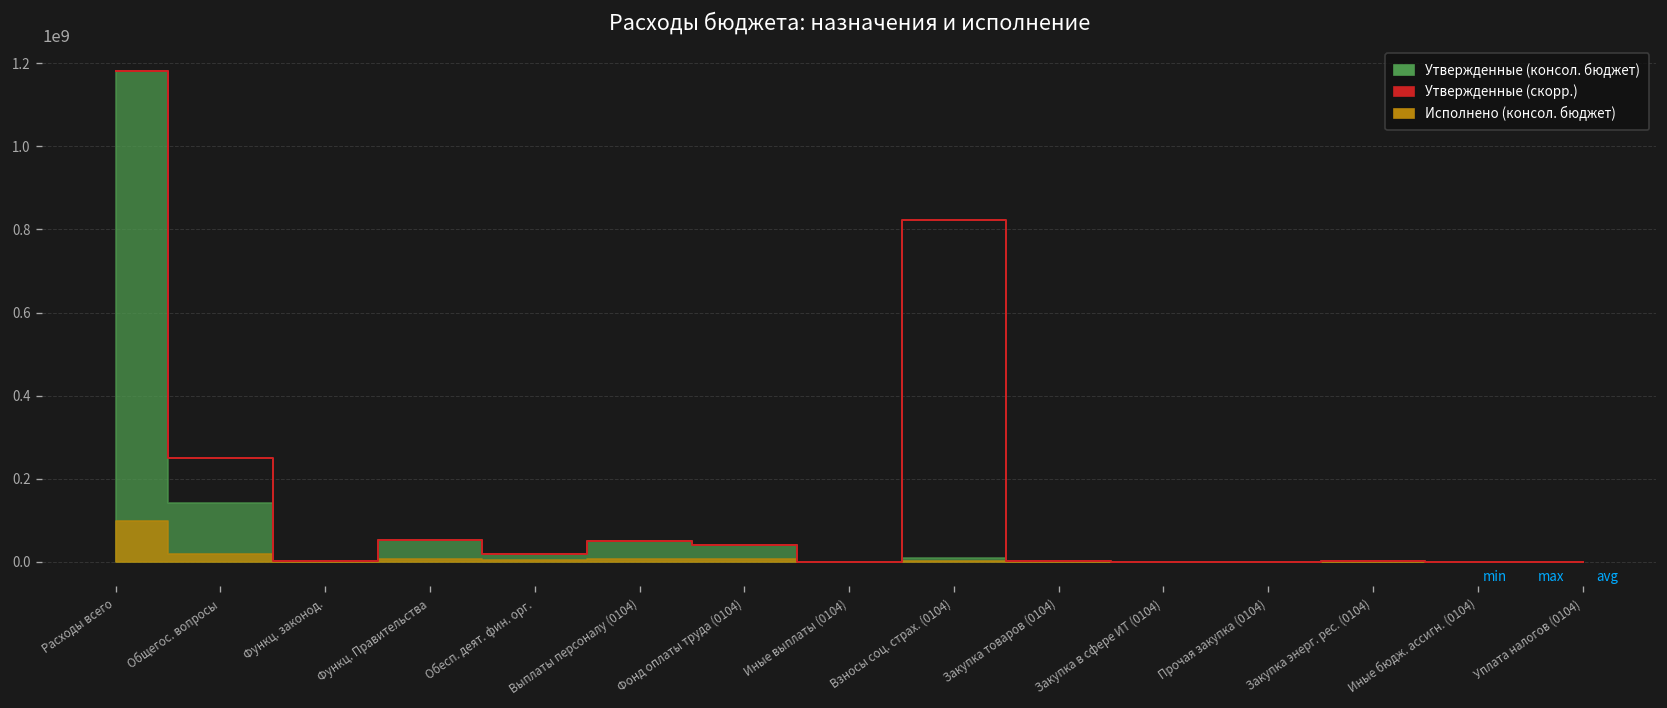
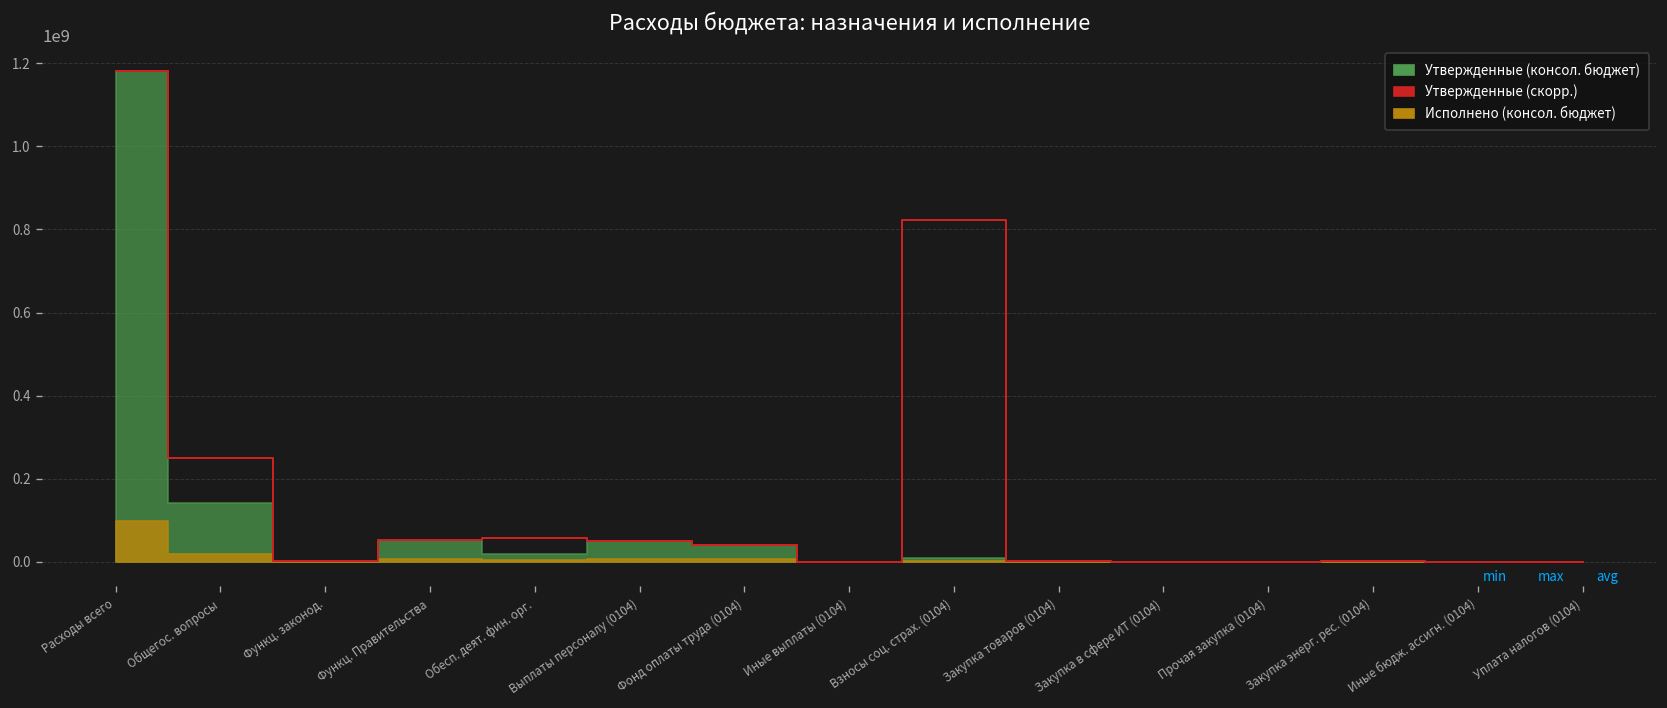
Утвержденные (скорр.), Обесп. деят. фин. орг.: 20000000 -> 60000000
